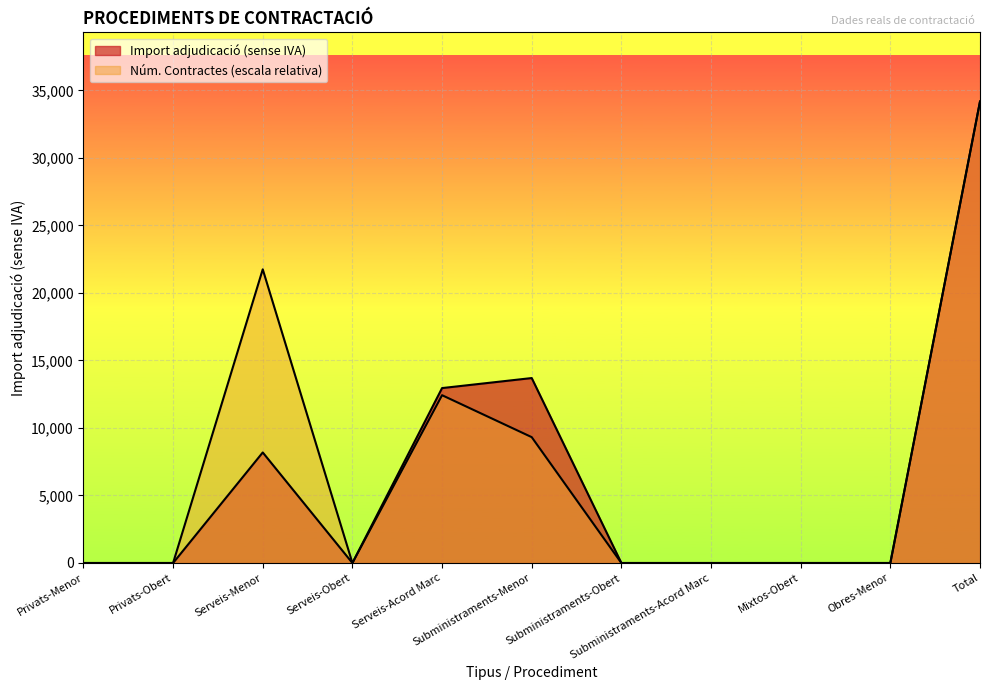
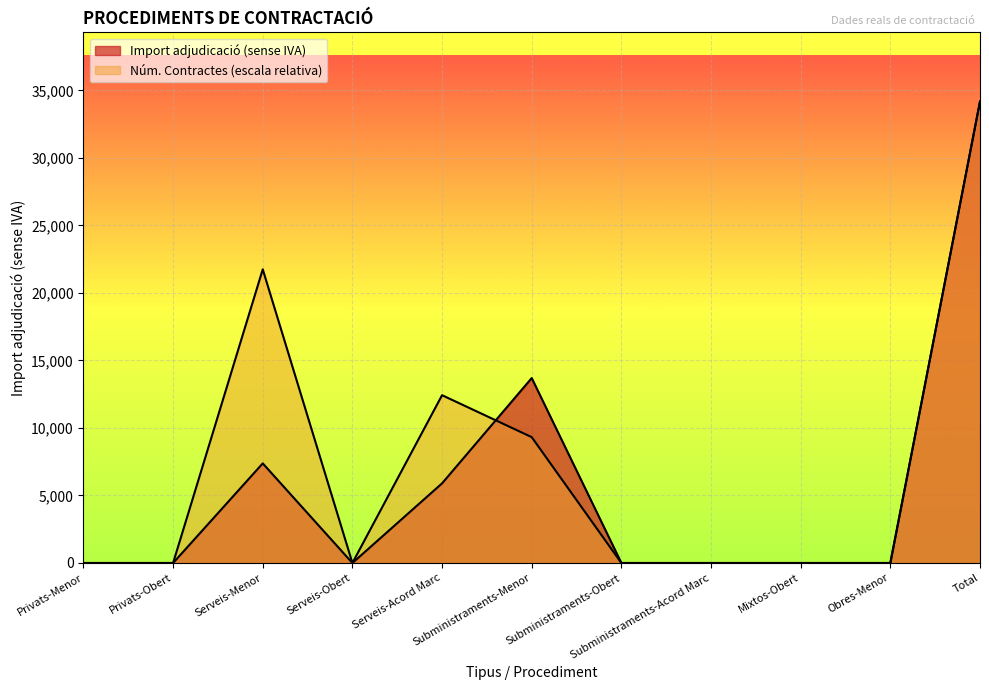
Import adjudicació (sense IVA), Serveis-Menor: 8,200 -> 7,400
Import adjudicació (sense IVA), Serveis-Acord Marc: 13,000 -> 5,900
